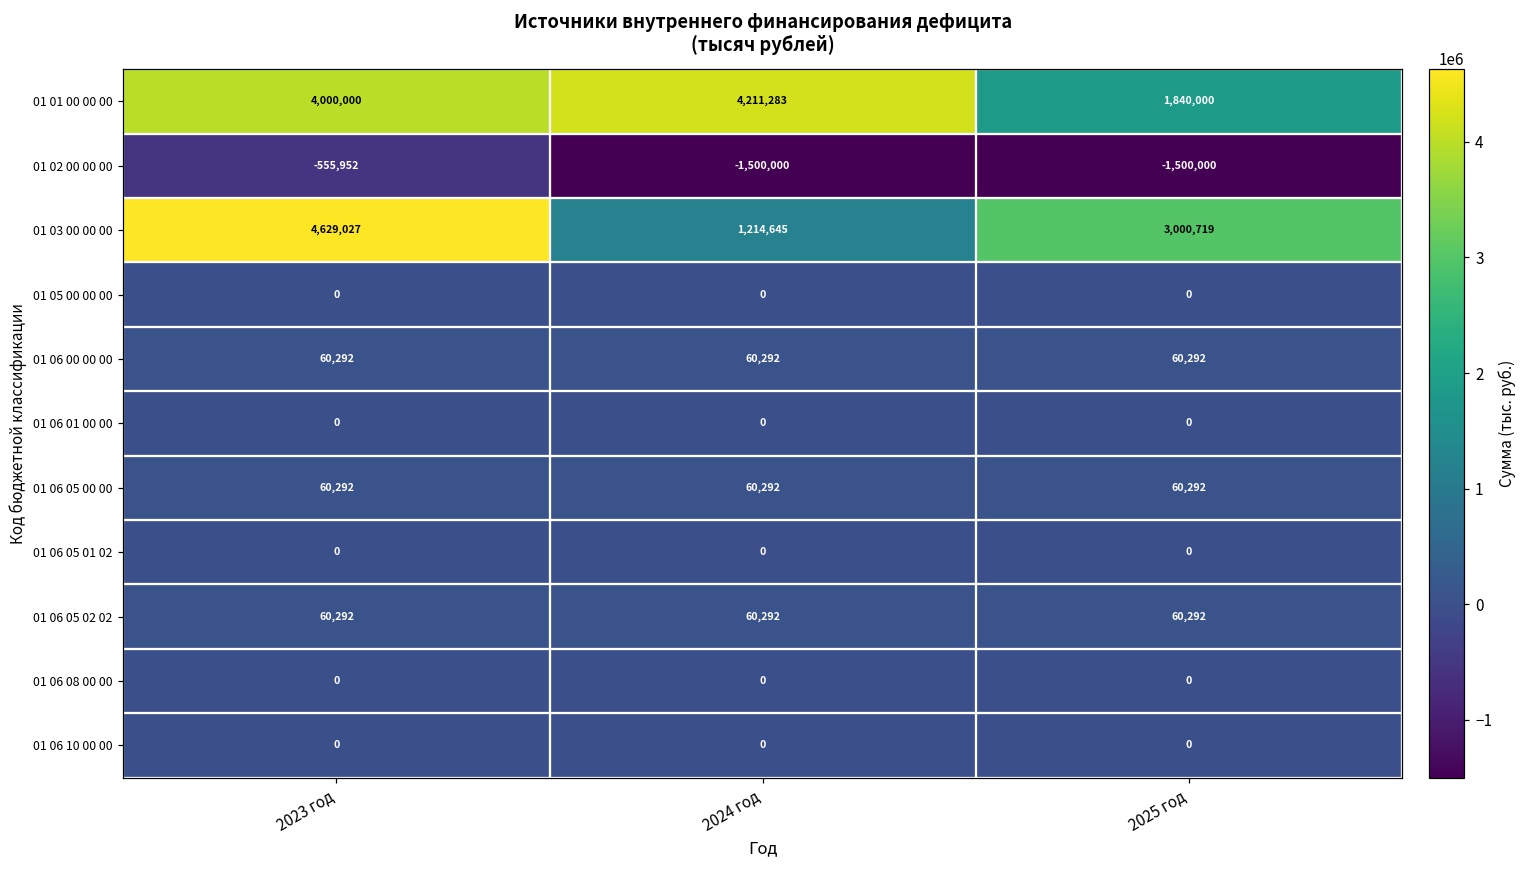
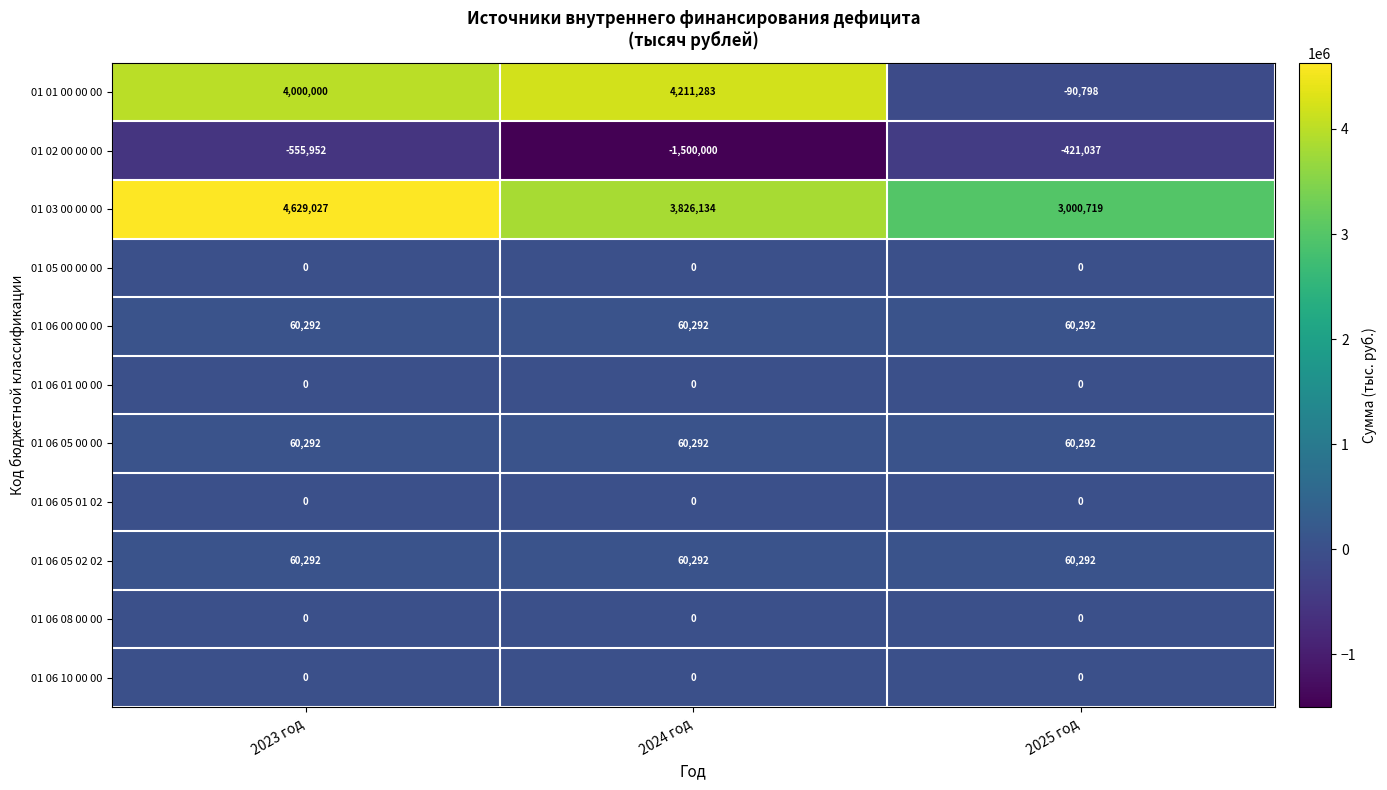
01 01 00 00 00, 2025 год: 1,840,000 -> -90,798
01 02 00 00 00, 2025 год: -1,500,000 -> -421,037
01 03 00 00 00, 2024 год: 1,214,645 -> 3,826,134
